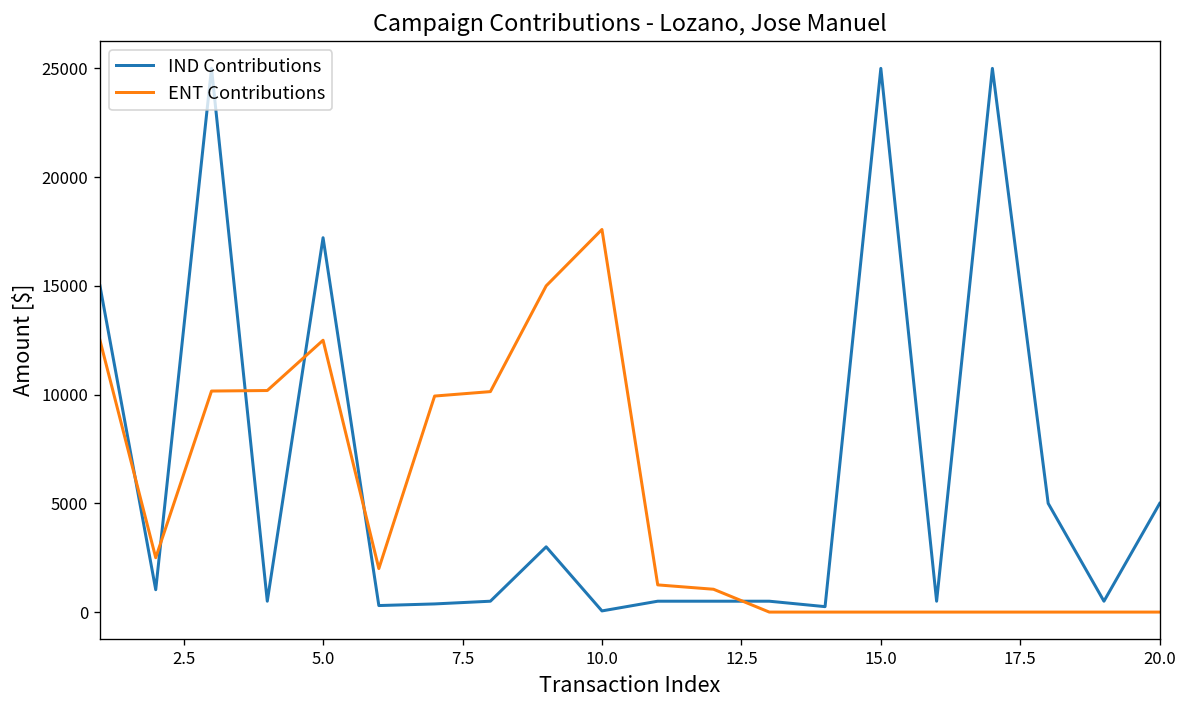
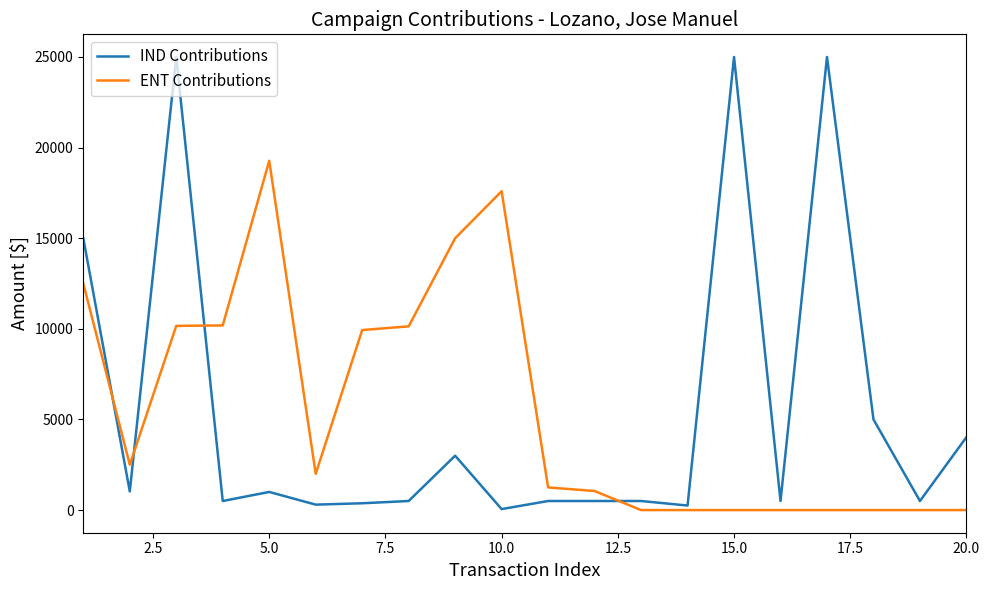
IND Contributions, 5.0: 17200 -> 1000
ENT Contributions, 5.0: 12500 -> 19300
IND Contributions, 20.0: 5000 -> 4000
